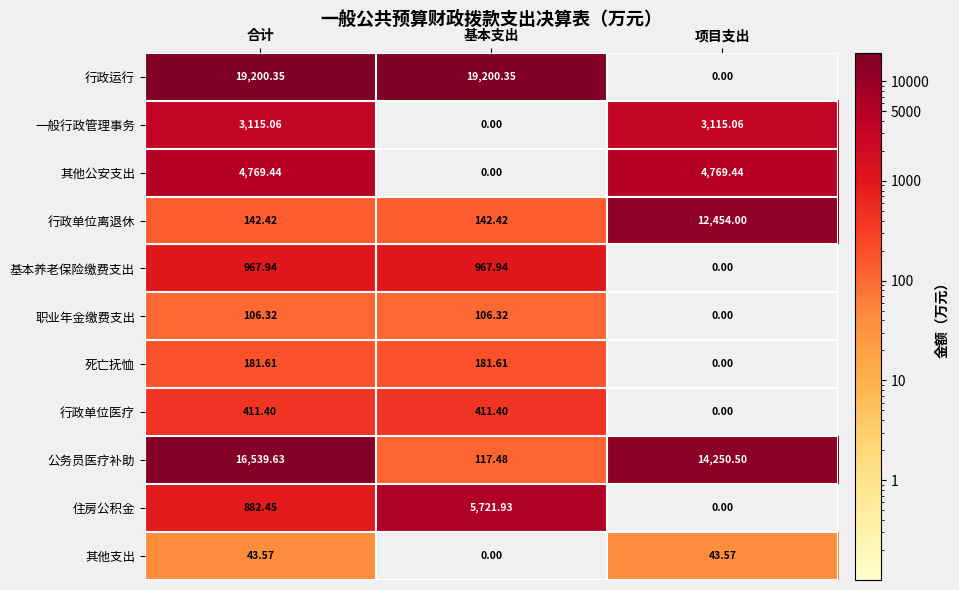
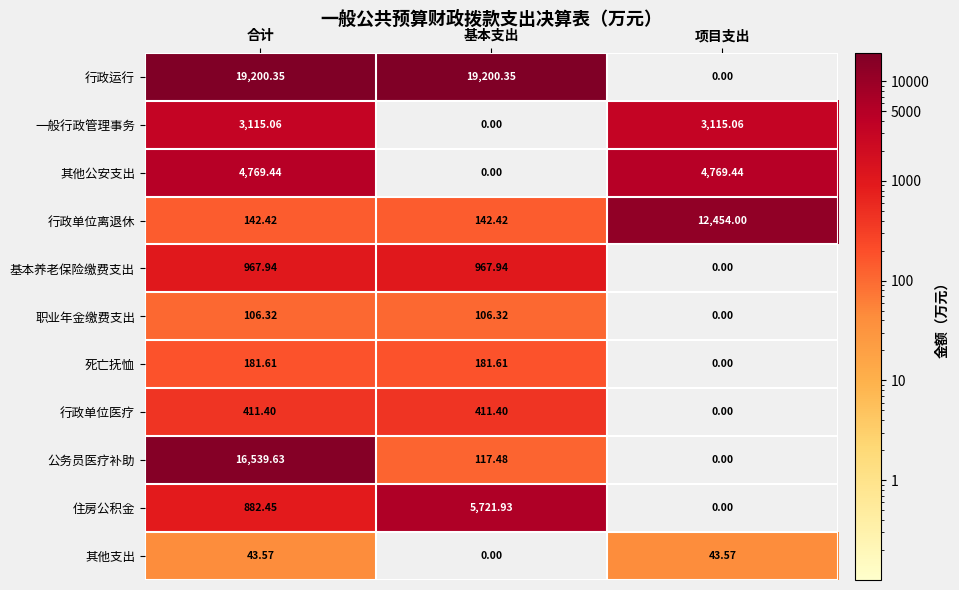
公务员医疗补助, 项目支出: 14,250.50 -> 0.00
